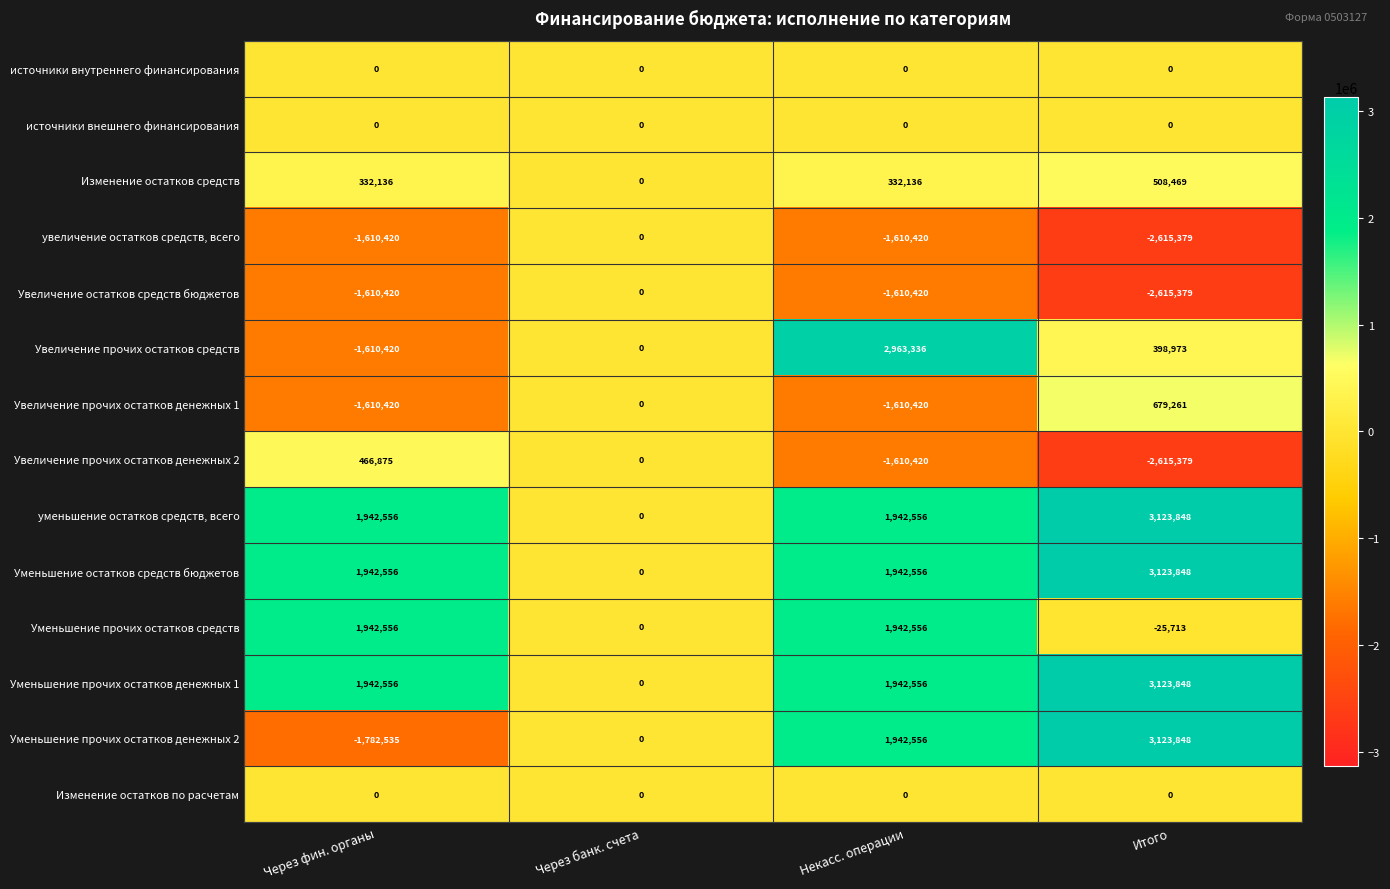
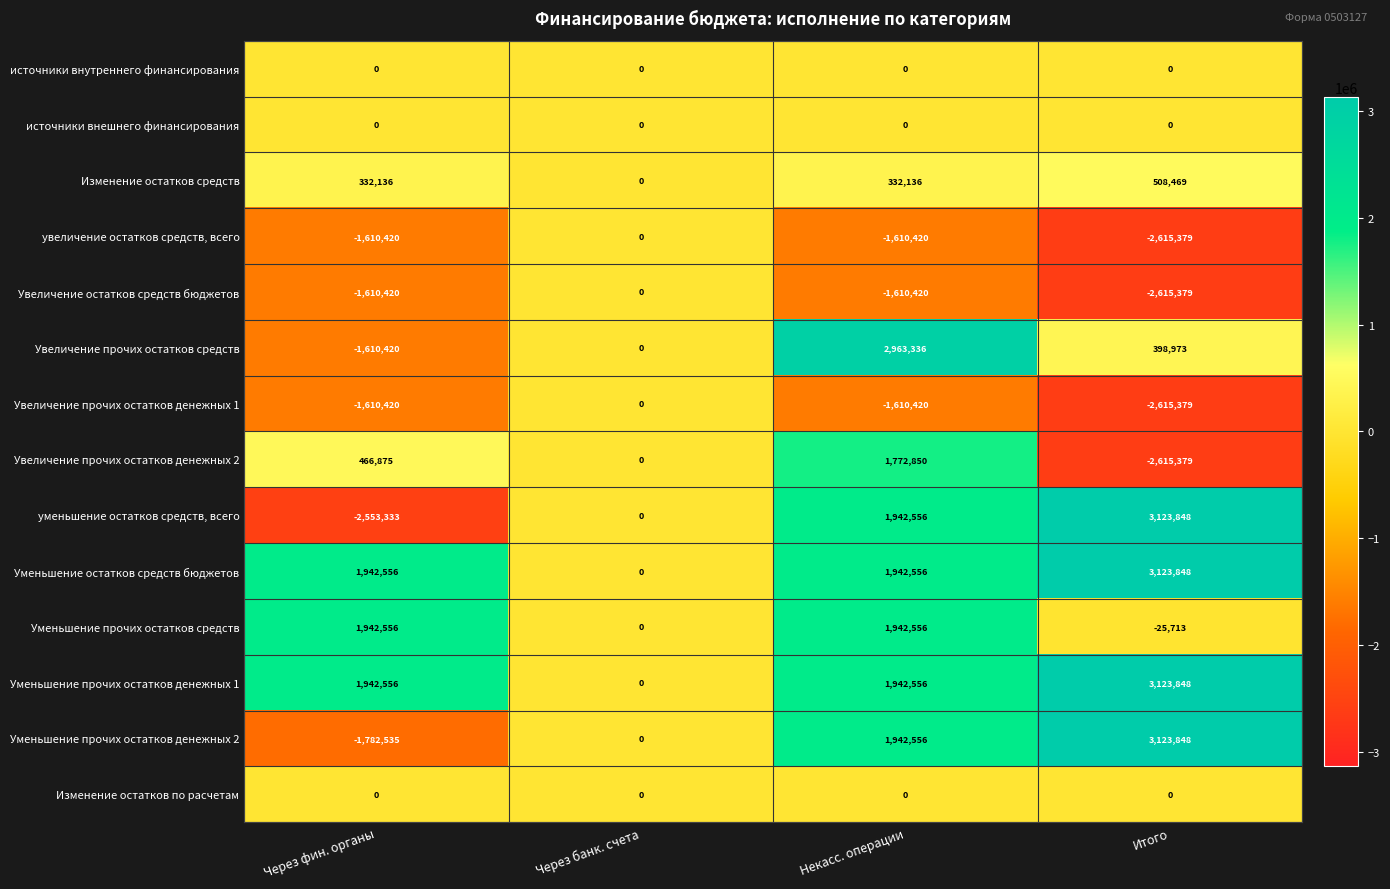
Увеличение прочих остатков денежных 1, Итого: 679,261 -> -2,615,379
Увеличение прочих остатков денежных 2, Некасс. операции: -1,610,420 -> 1,772,850
уменьшение остатков средств, всего, Через фин. органы: 1,942,556 -> -2,553,333
